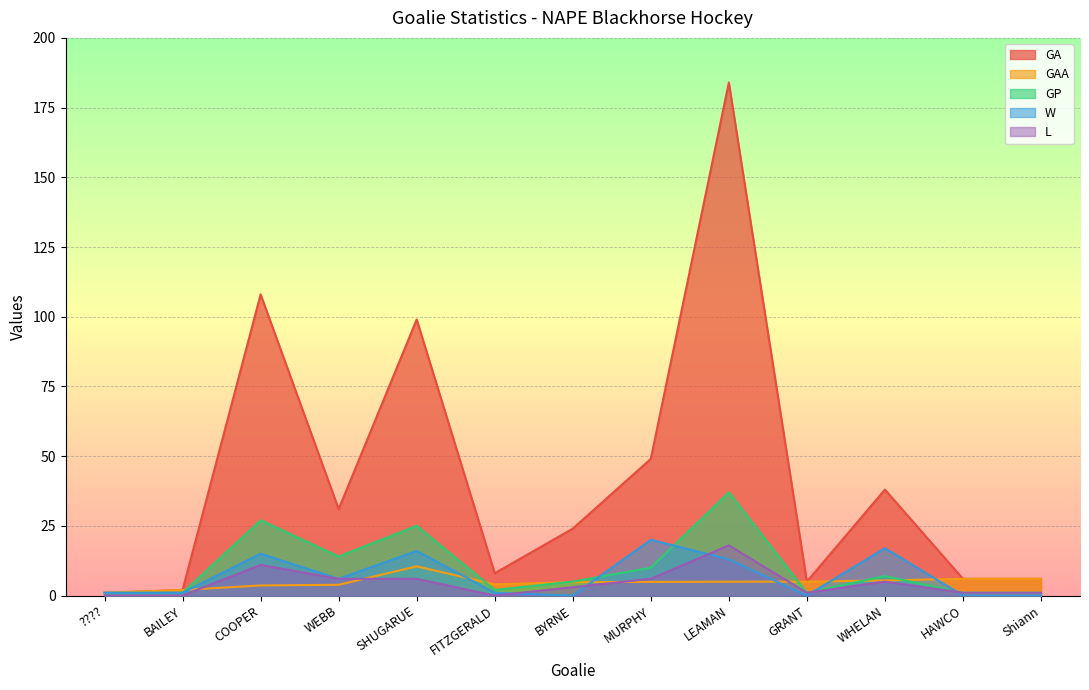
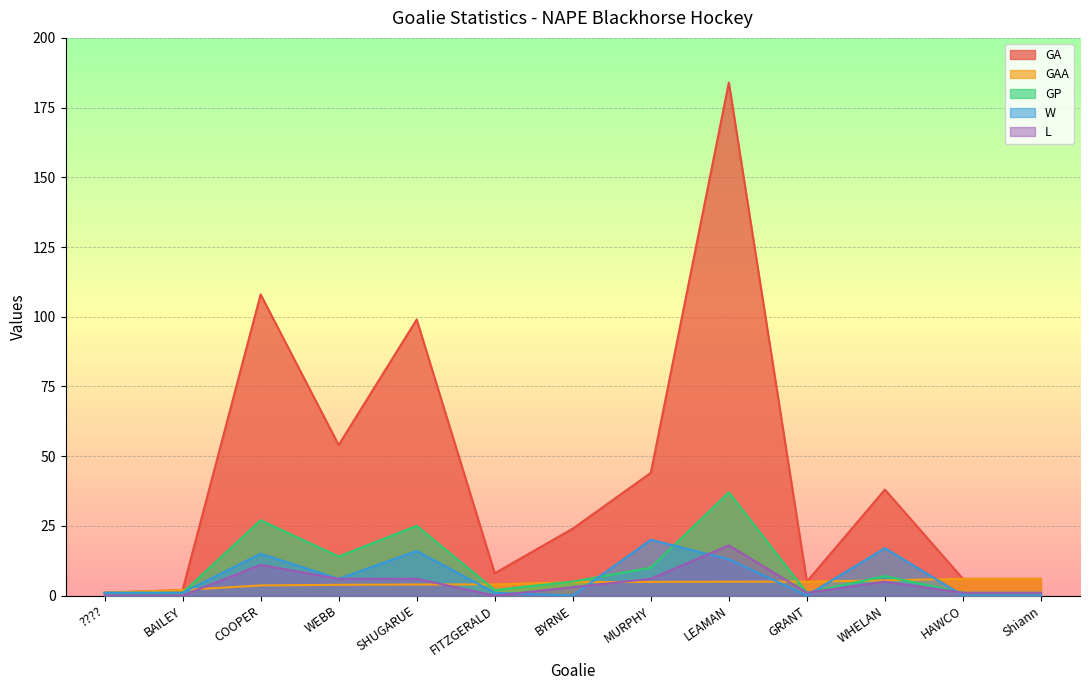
GA, WEBB: 31 -> 54
GAA, SHUGARUE: 10 -> 4
GA, MURPHY: 49 -> 44
